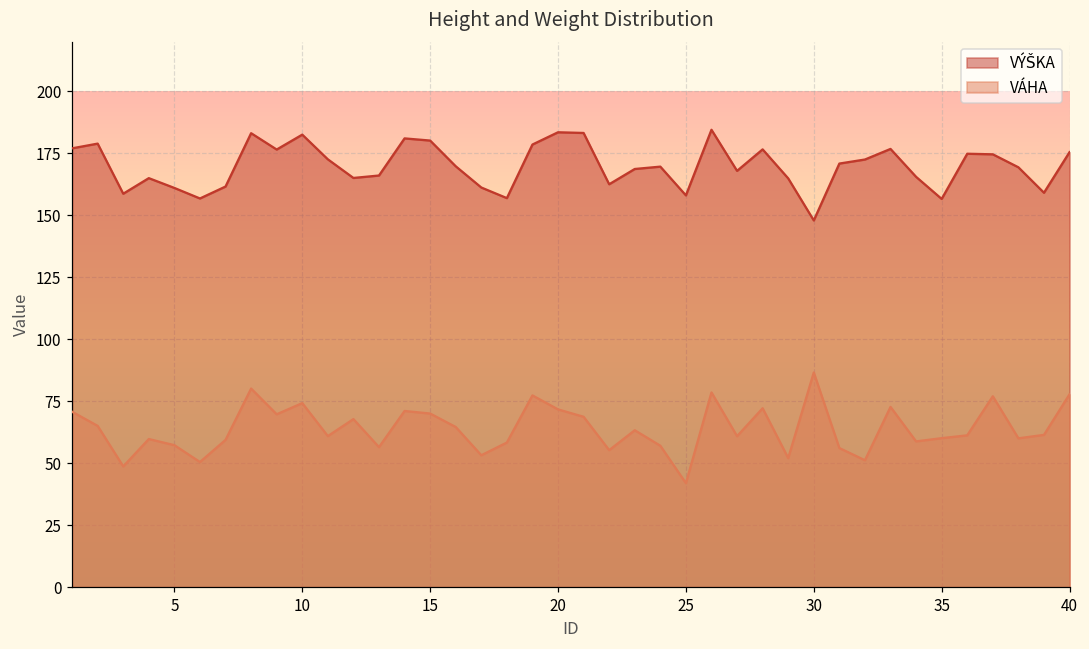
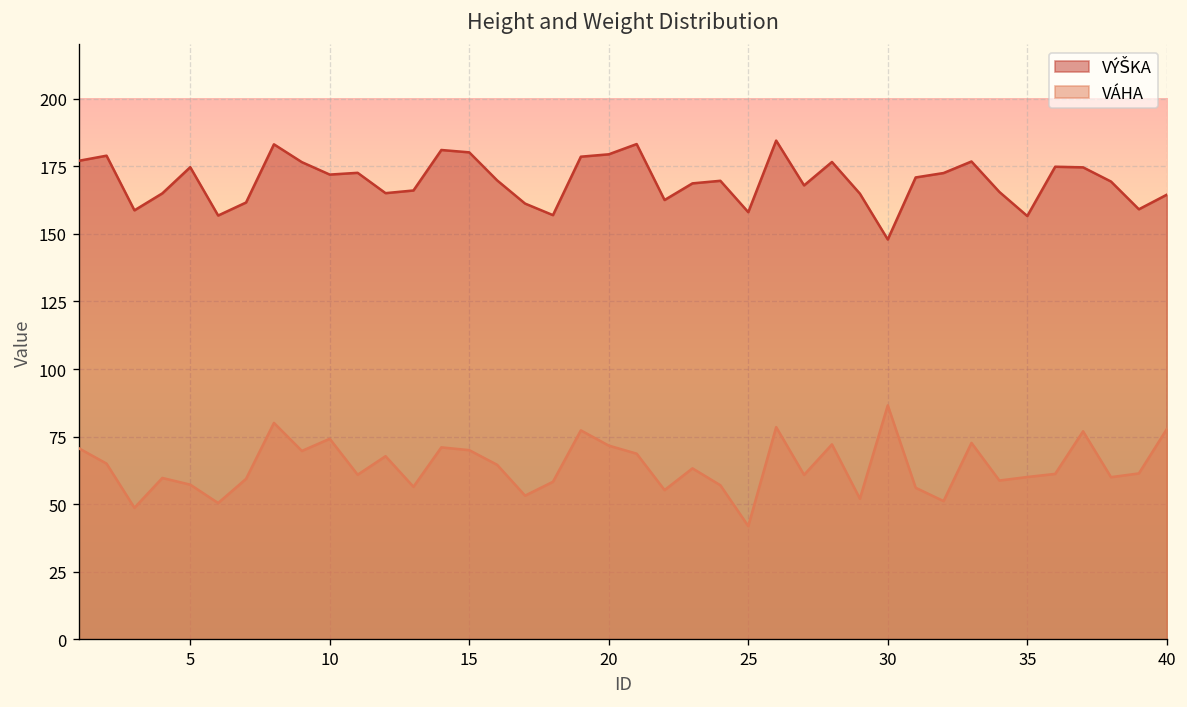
VÝŠKA, 5: 161 -> 175
VÝŠKA, 10: 182 -> 172
VÝŠKA, 20: 183 -> 179
VÝŠKA, 40: 175 -> 164
